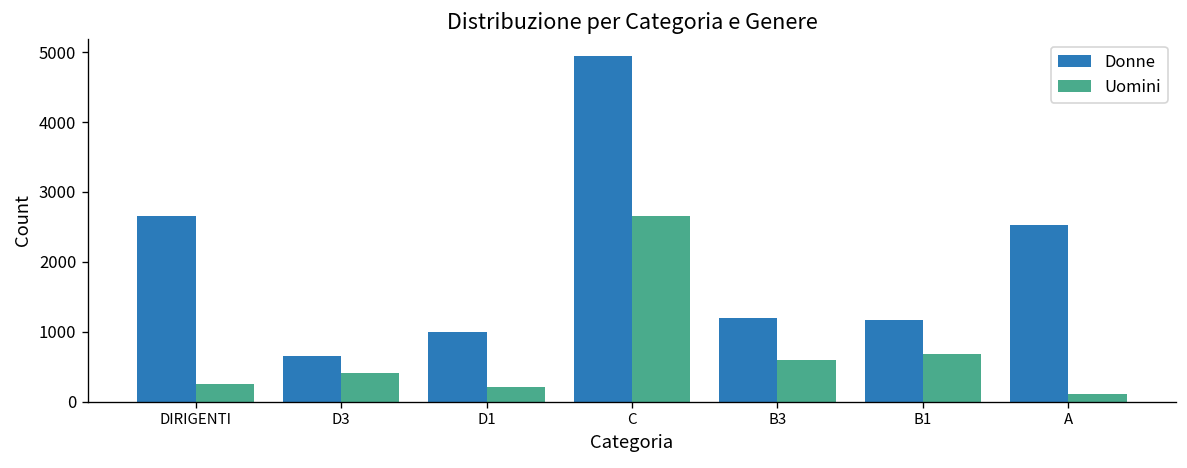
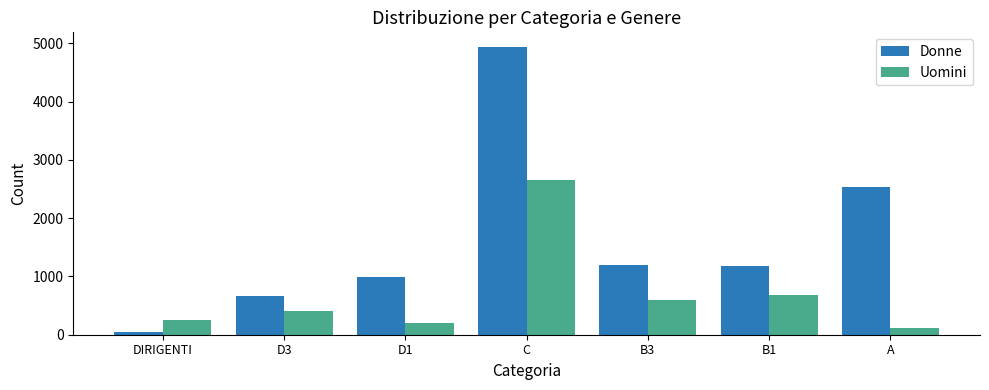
Donne, DIRIGENTI: 2700 -> 0
